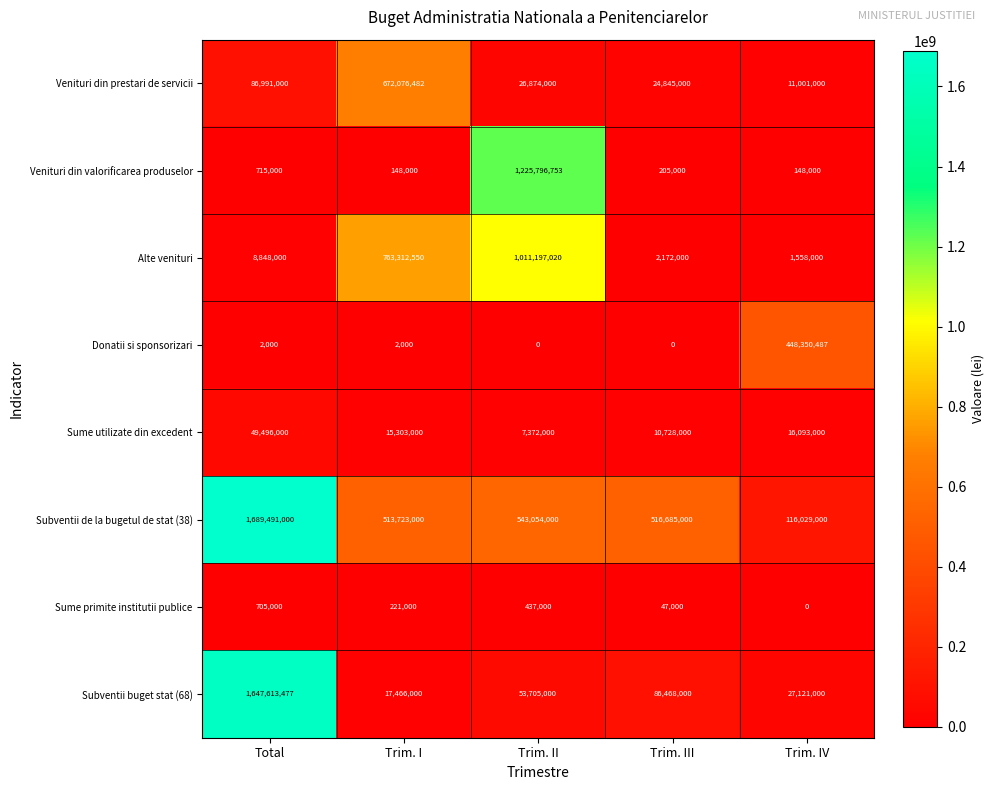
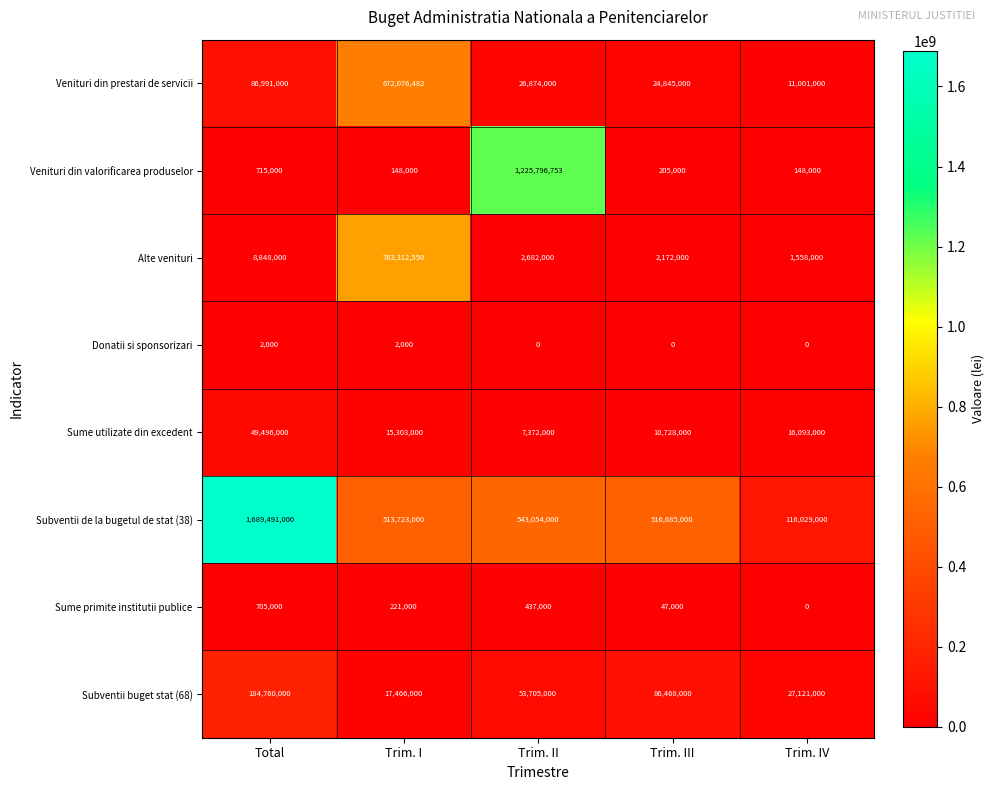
Alte venituri, Trim. II: 1,011,197,020 -> 2,682,000
Donatii si sponsorizari, Trim. IV: 448,350,487 -> 0
Subventii buget stat (68), Total: 1,647,613,477 -> 184,760,000
